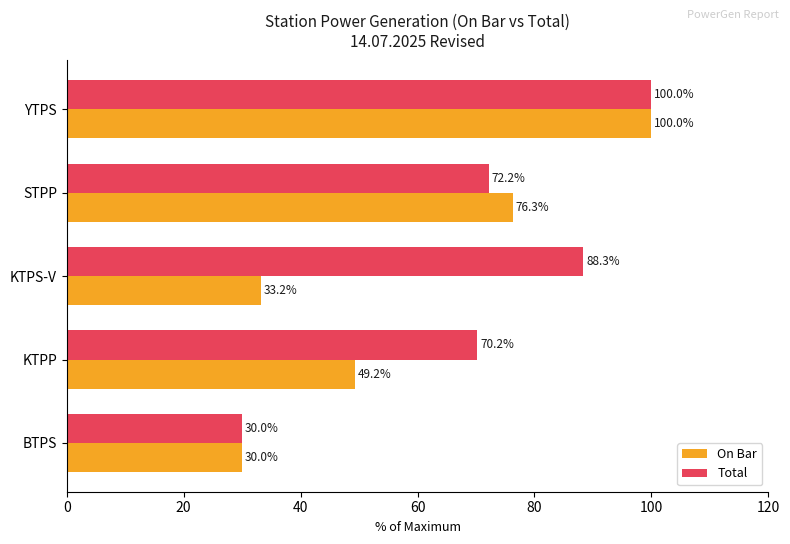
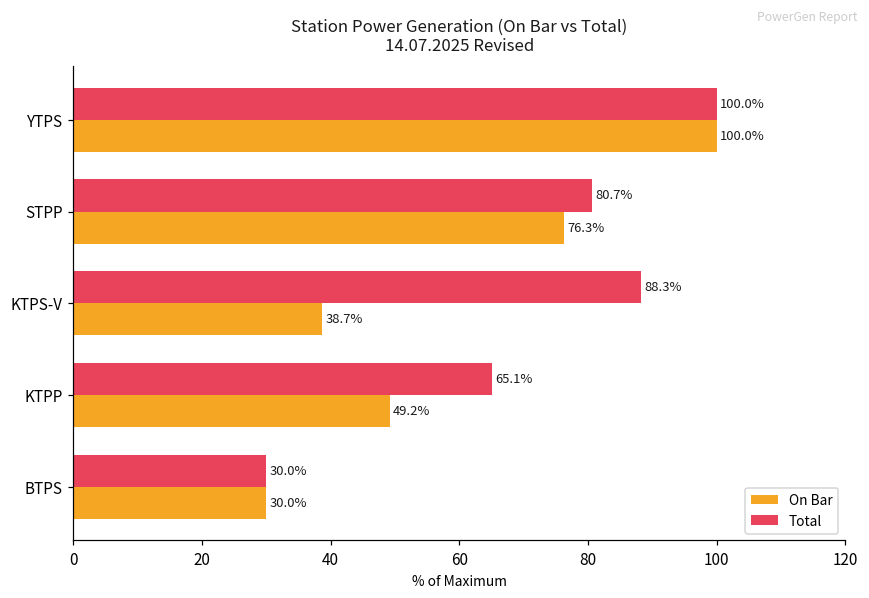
Total, STPP: 72.2% -> 80.7%
On Bar, KTPS-V: 33.2% -> 38.7%
Total, KTPP: 70.2% -> 65.1%
